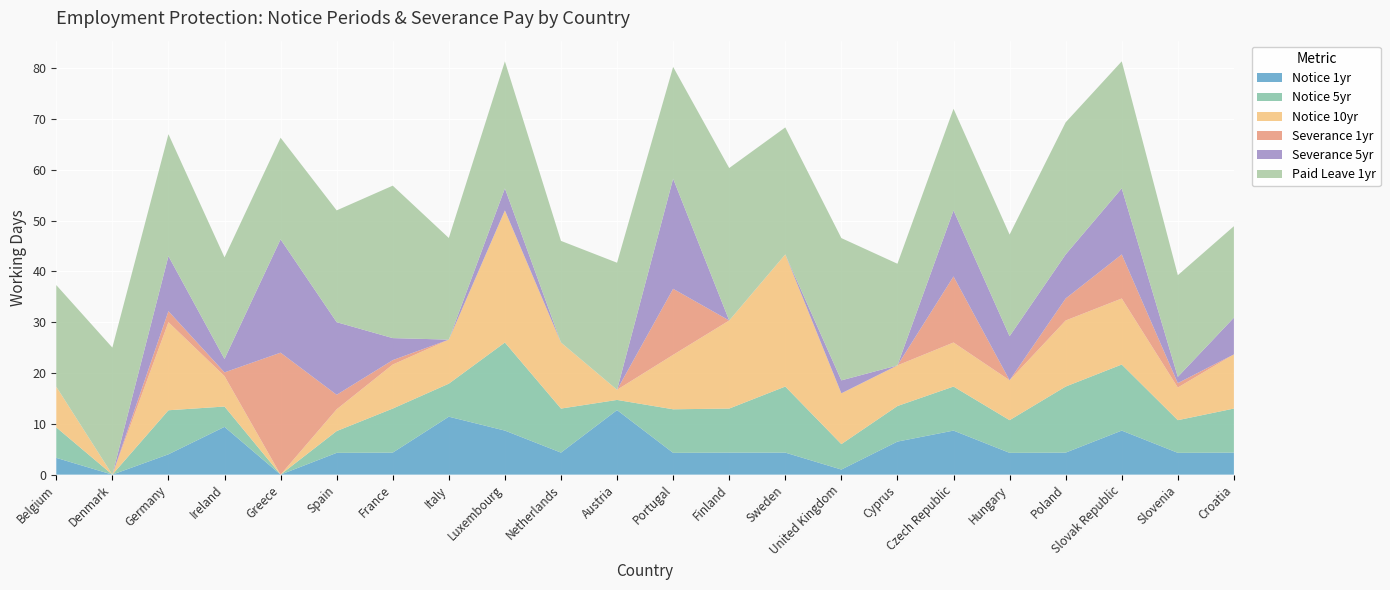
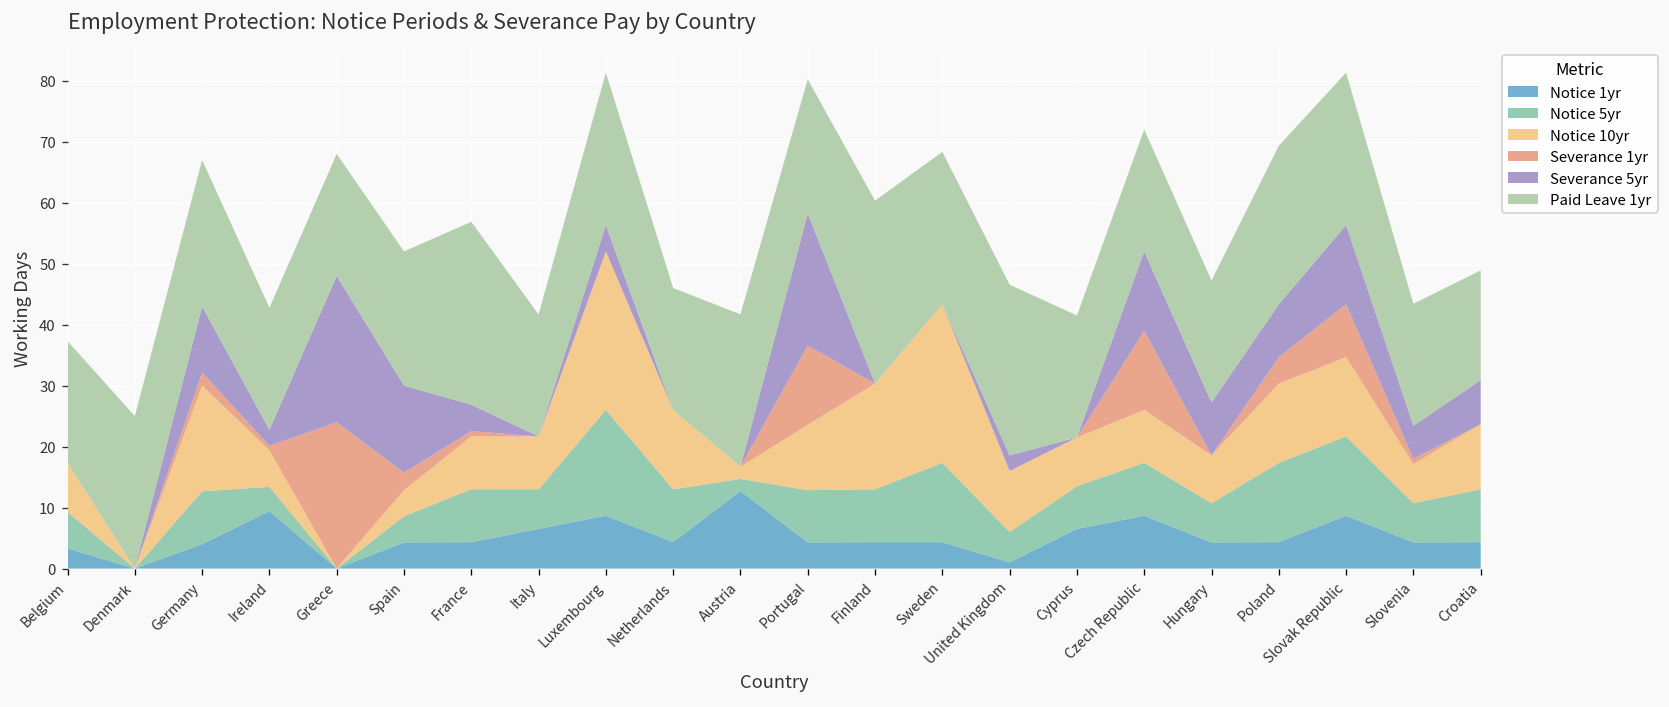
Severance 5yr, Greece: 22 -> 24
Notice 1yr, Italy: 11 -> 7
Severance 5yr, Slovenia: 1 -> 5
